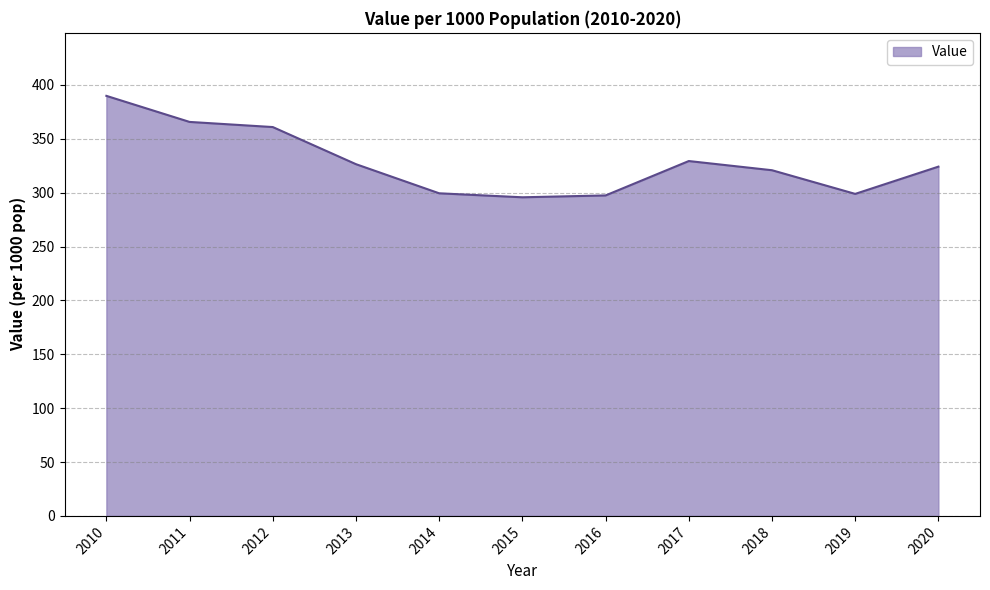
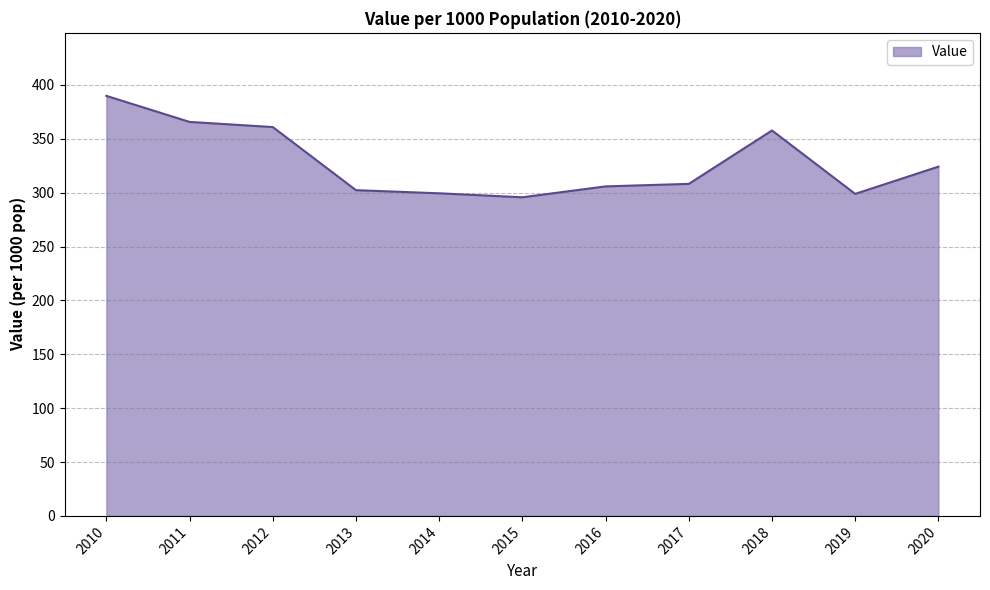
2013: 326 -> 302
2016: 297 -> 306
2017: 329 -> 308
2018: 321 -> 358
